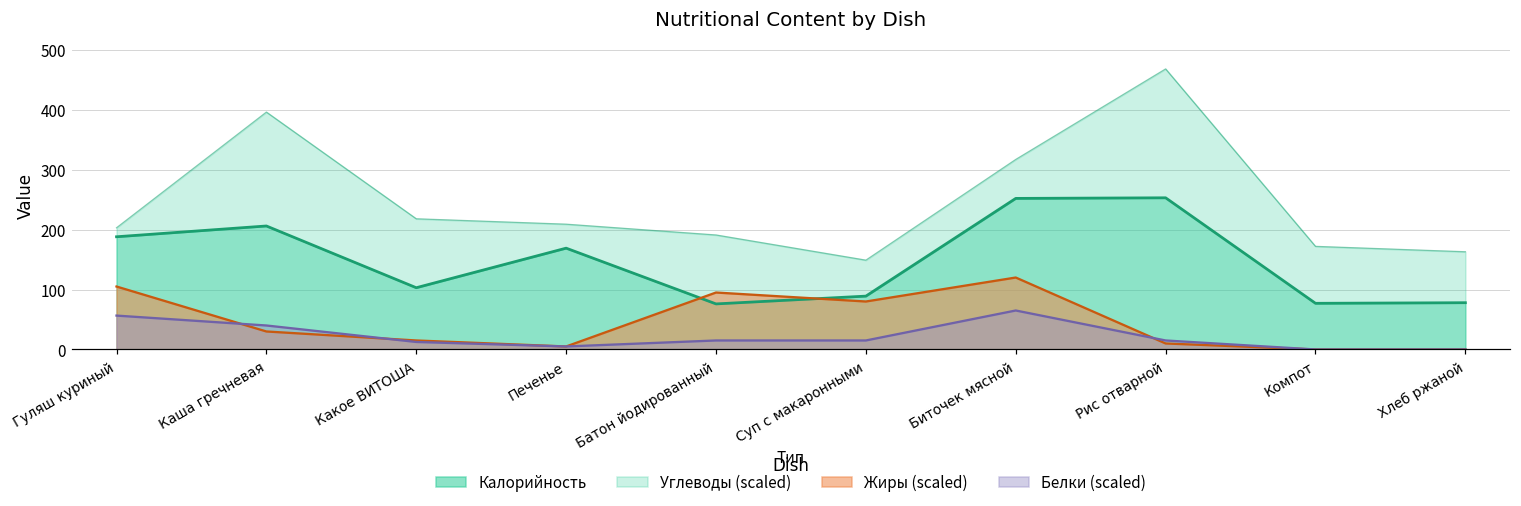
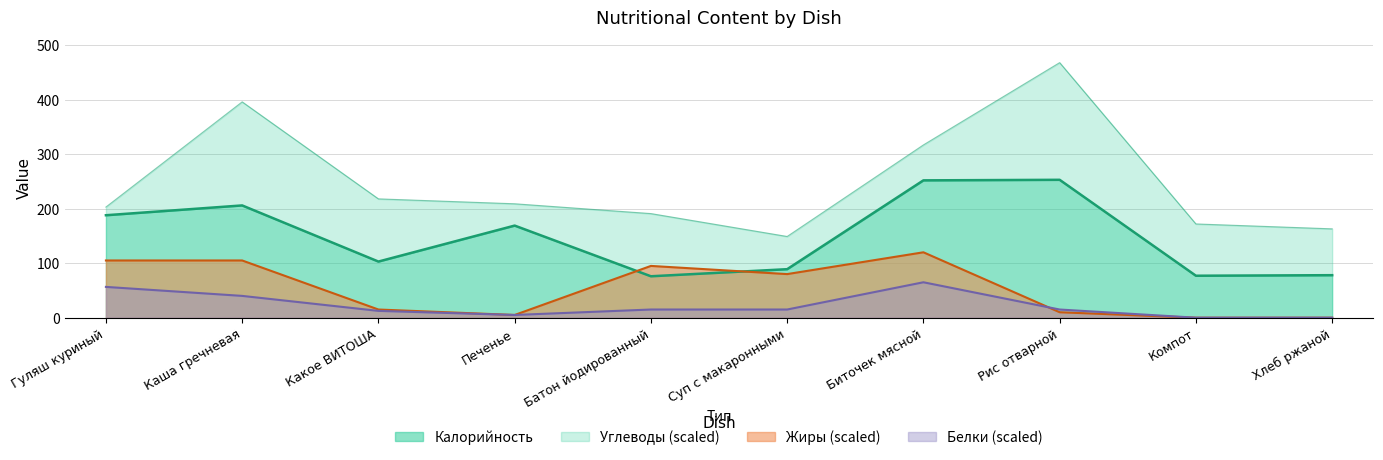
Жиры (scaled), Каша гречневая: 30 -> 110
